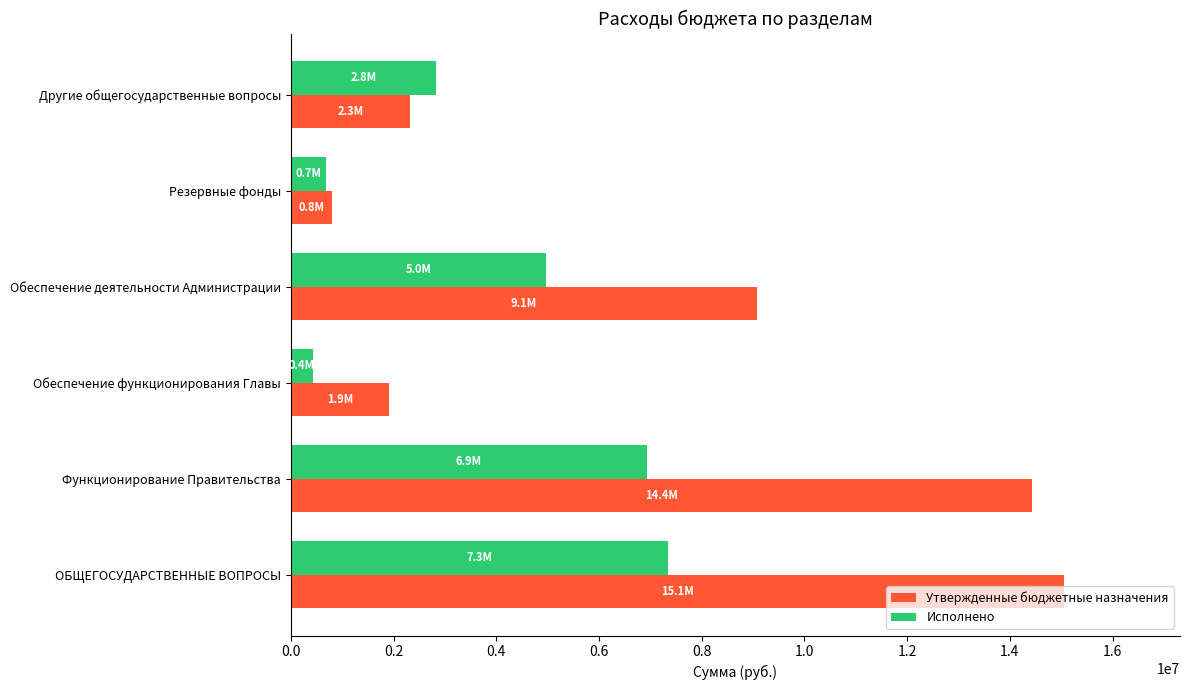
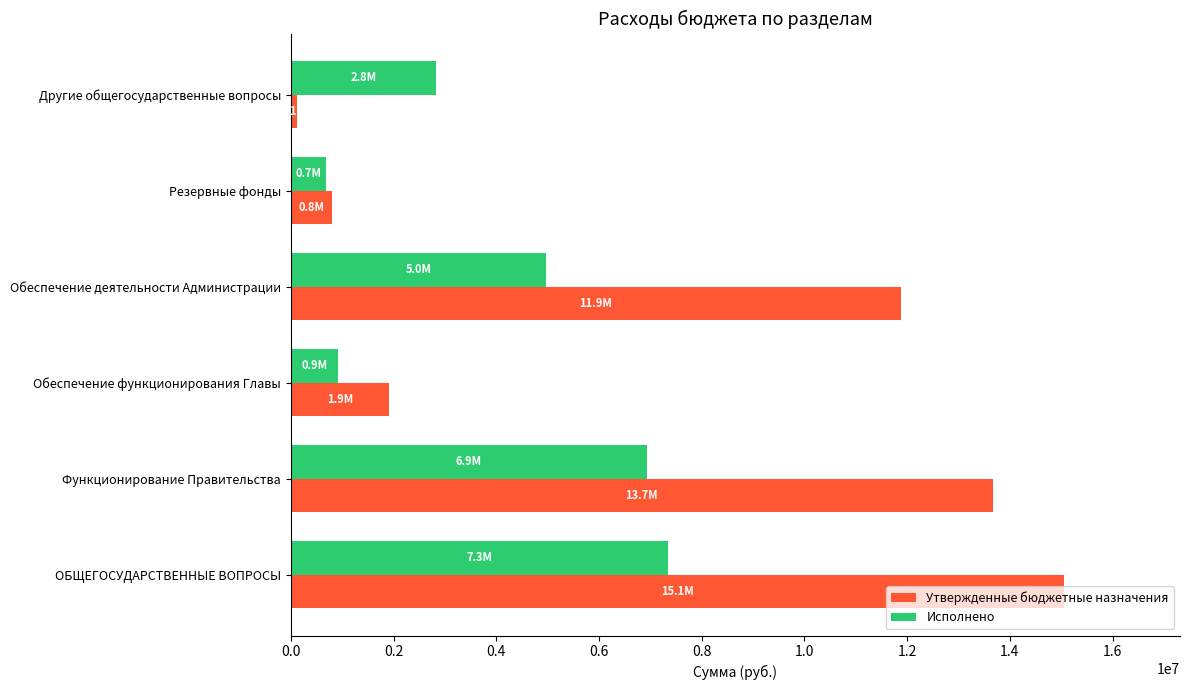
Утвержденные бюджетные назначения, Другие общегосударственные вопросы: 2300000 -> 100000
Утвержденные бюджетные назначения, Обеспечение деятельности Администрации: 9.1M -> 11.9M
Исполнено, Обеспечение функционирования Главы: 0.4M -> 0.9M
Утвержденные бюджетные назначения, Функционирование Правительства: 14.4M -> 13.7M
